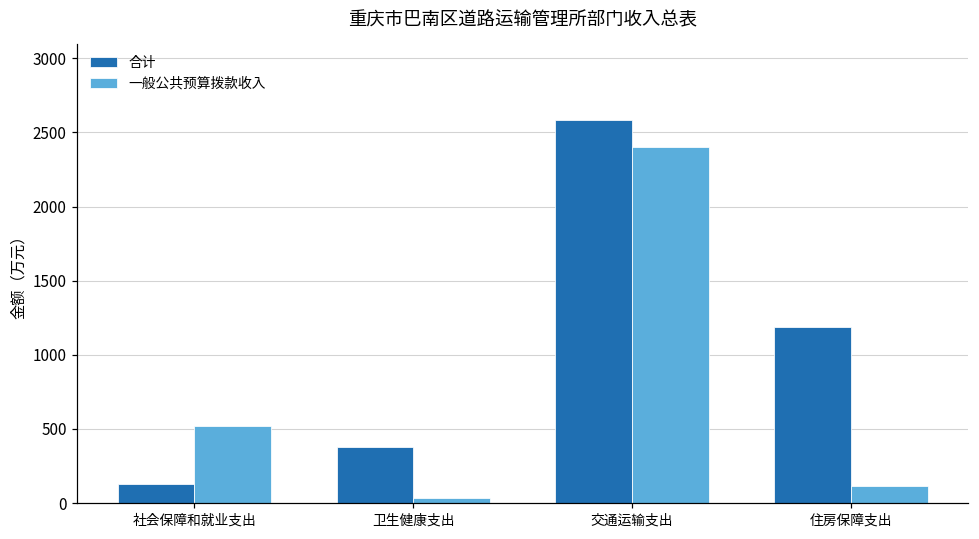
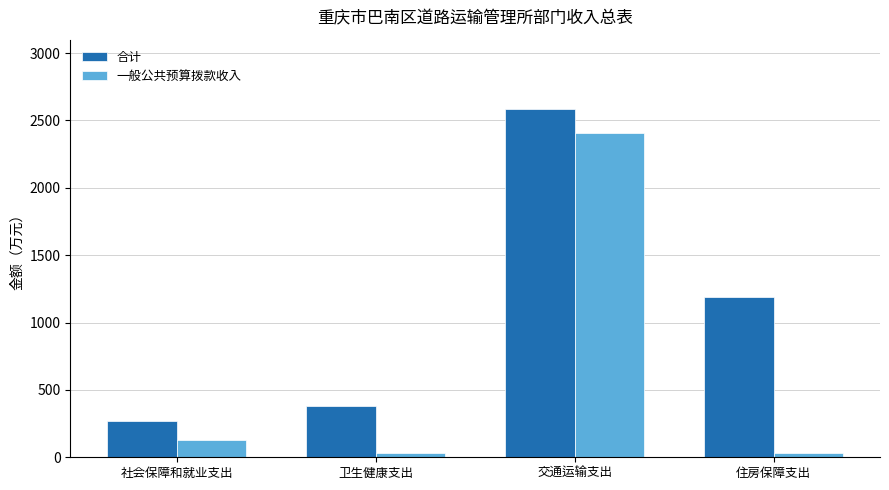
合计, 社会保障和就业支出: 130 -> 270
一般公共预算拨款收入, 社会保障和就业支出: 520 -> 130
一般公共预算拨款收入, 住房保障支出: 110 -> 30
